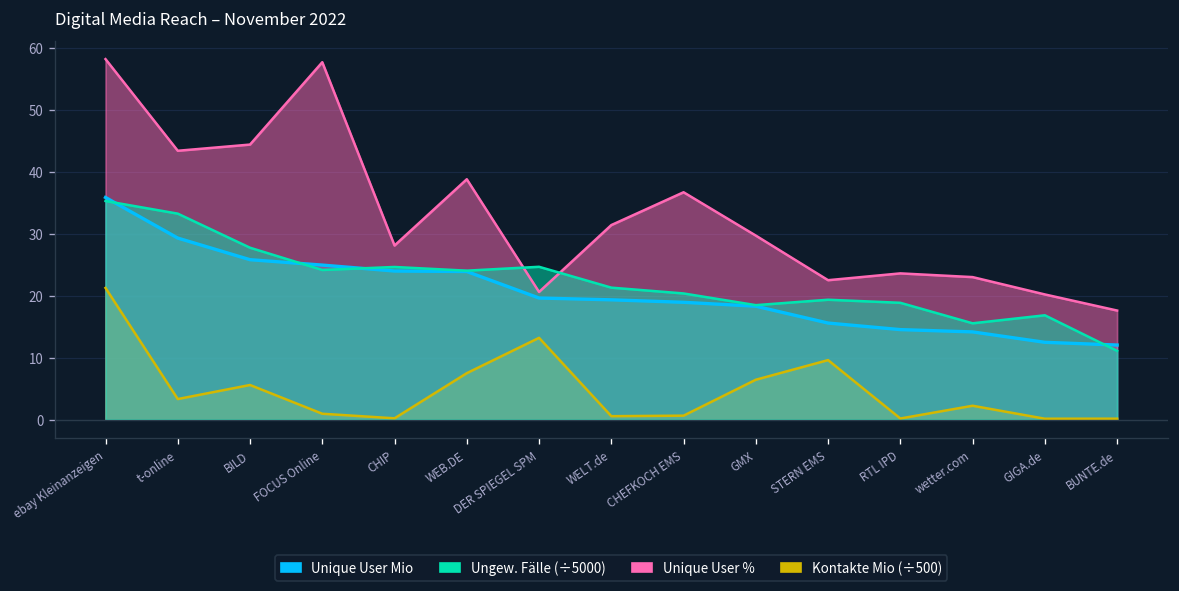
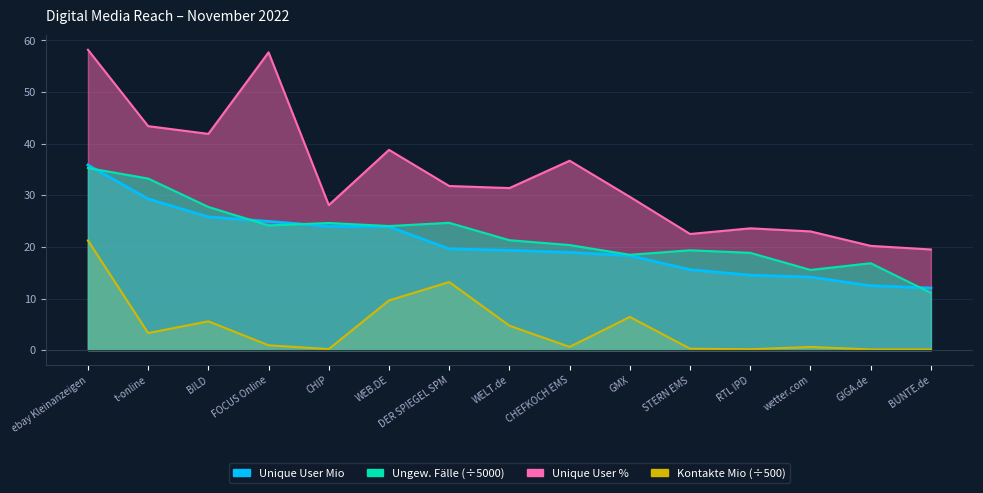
Unique User %, BILD: 44 -> 42
Kontakte Mio (÷500), WEB.DE: 7 -> 10
Unique User %, DER SPIEGEL SPM: 21 -> 32
Kontakte Mio (÷500), WELT.de: 1 -> 5
Kontakte Mio (÷500), STERN EMS: 10 -> 0
Kontakte Mio (÷500), wetter.com: 2 -> 1
Unique User %, BUNTE.de: 18 -> 20
